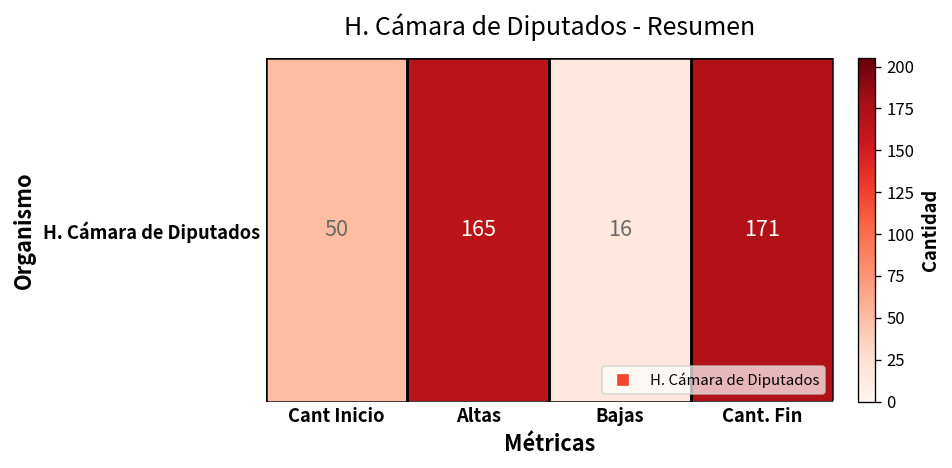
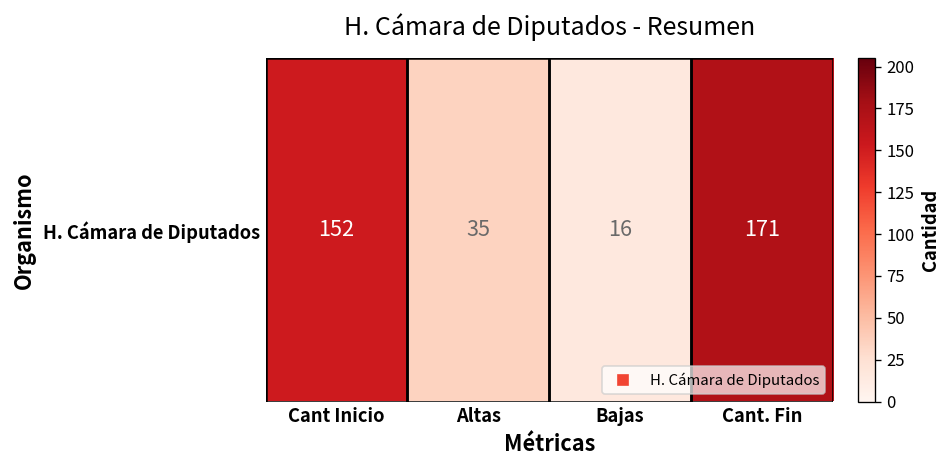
H. Cámara de Diputados, Cant Inicio: 50 -> 152
H. Cámara de Diputados, Altas: 165 -> 35
